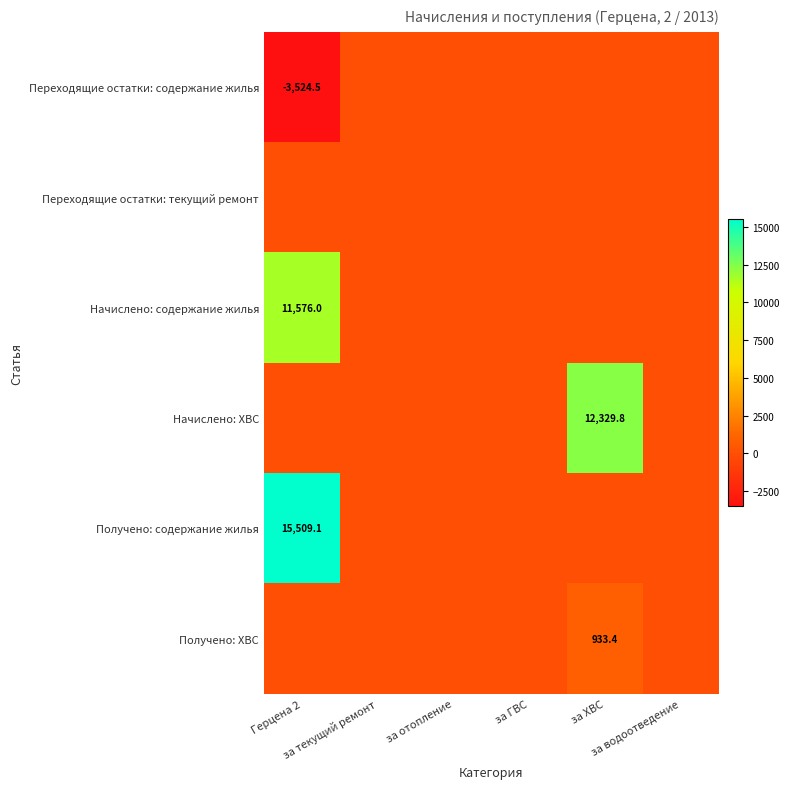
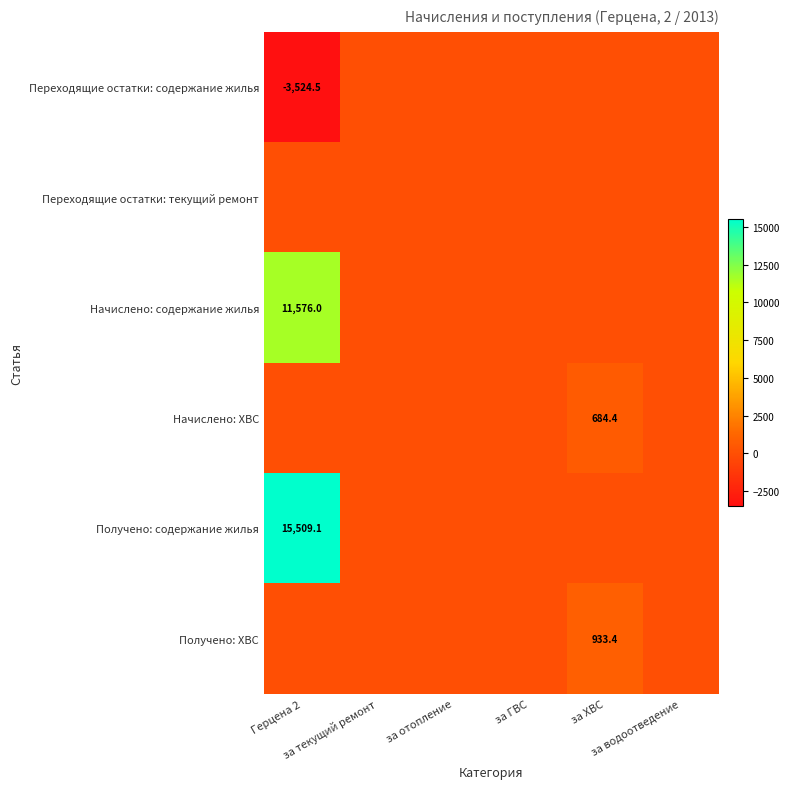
Начислено: ХВС, за ХВС: 12,329.8 -> 684.4
